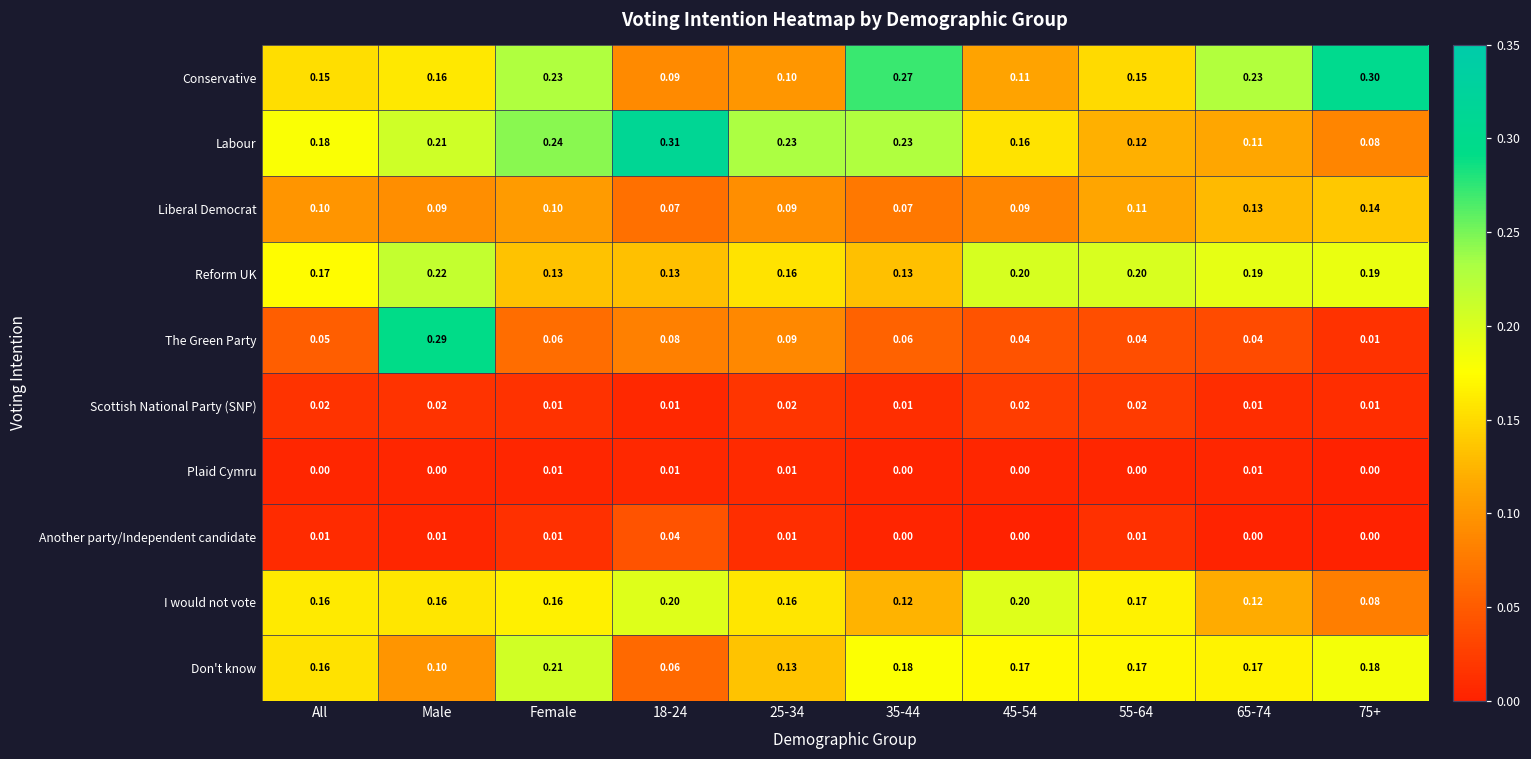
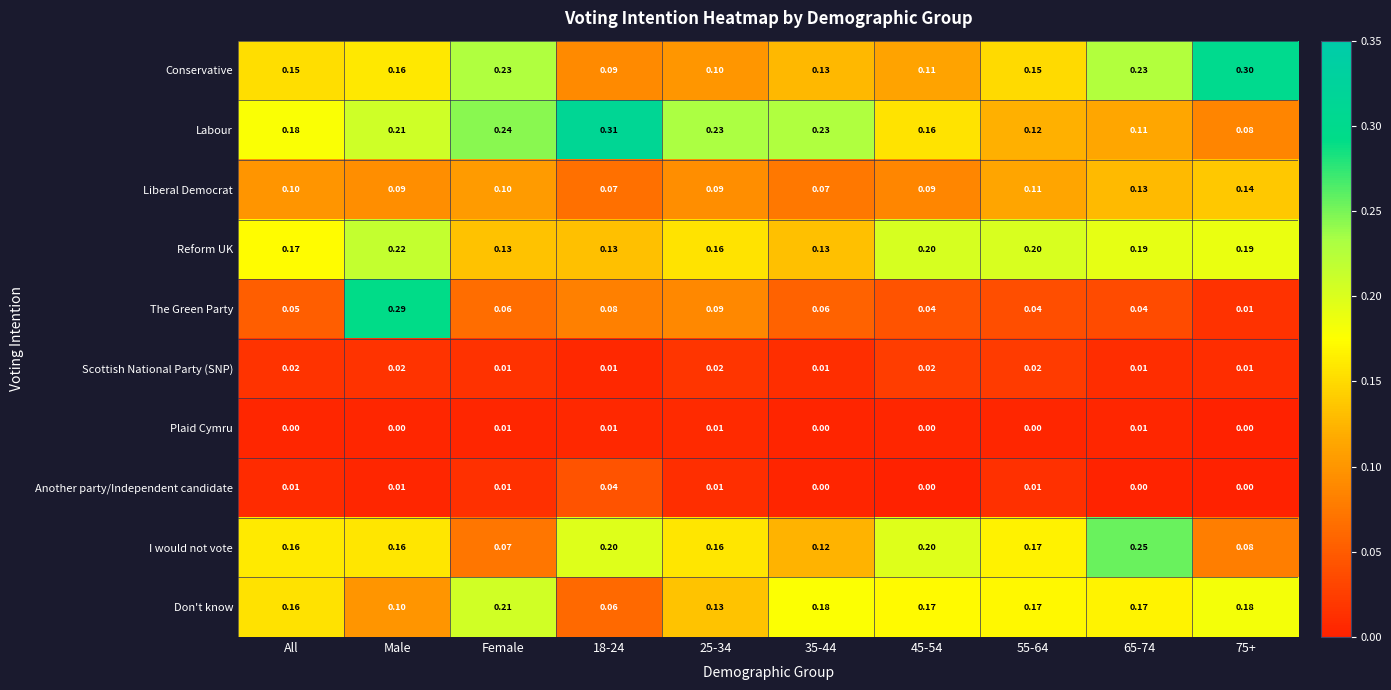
Conservative, 35-44: 0.27 -> 0.13
I would not vote, Female: 0.16 -> 0.07
I would not vote, 65-74: 0.12 -> 0.25
